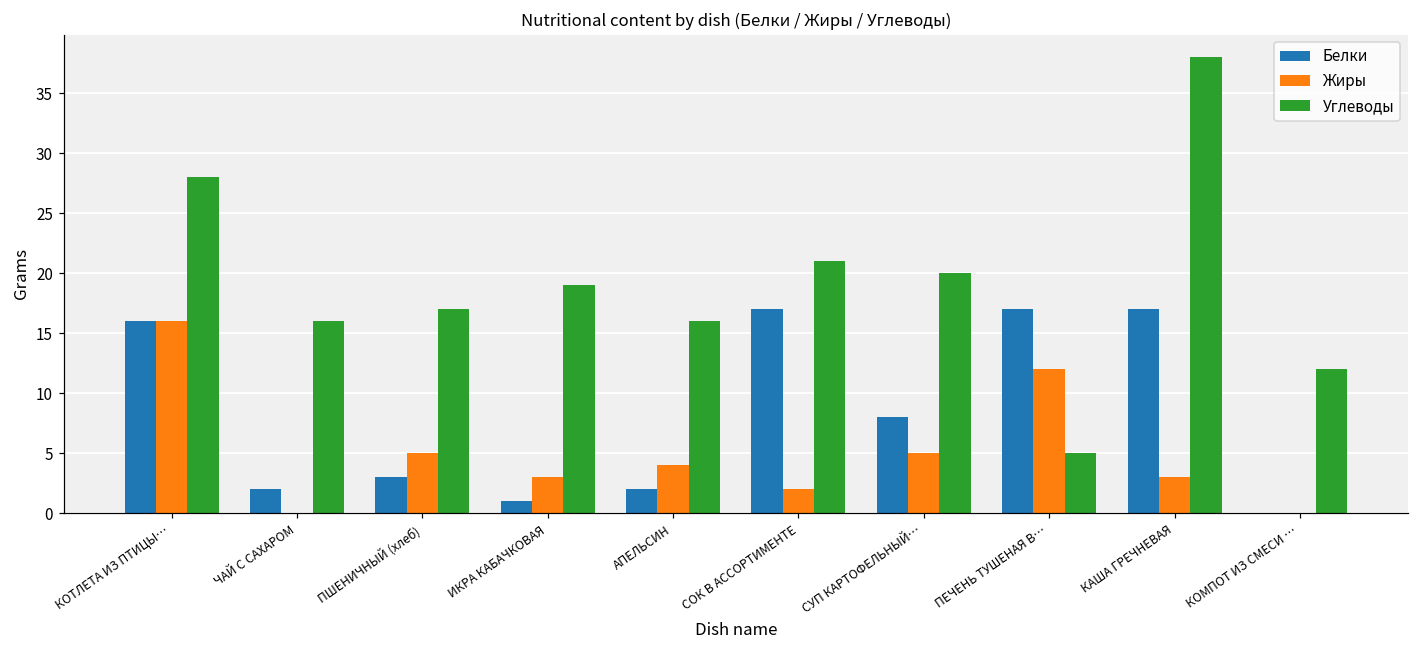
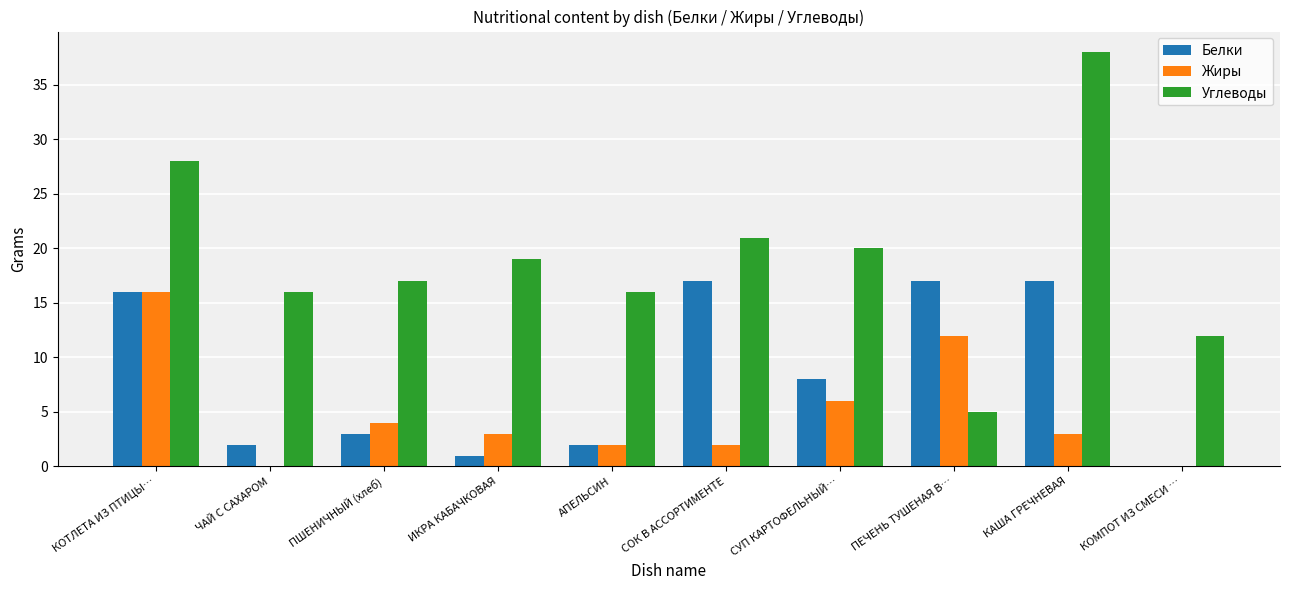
Жиры, ПШЕНИЧНЫЙ (хлеб): 5 -> 4
Жиры, АПЕЛЬСИН: 4 -> 2
Жиры, СУП КАРТОФЕЛЬНЫЙ…: 5 -> 6
